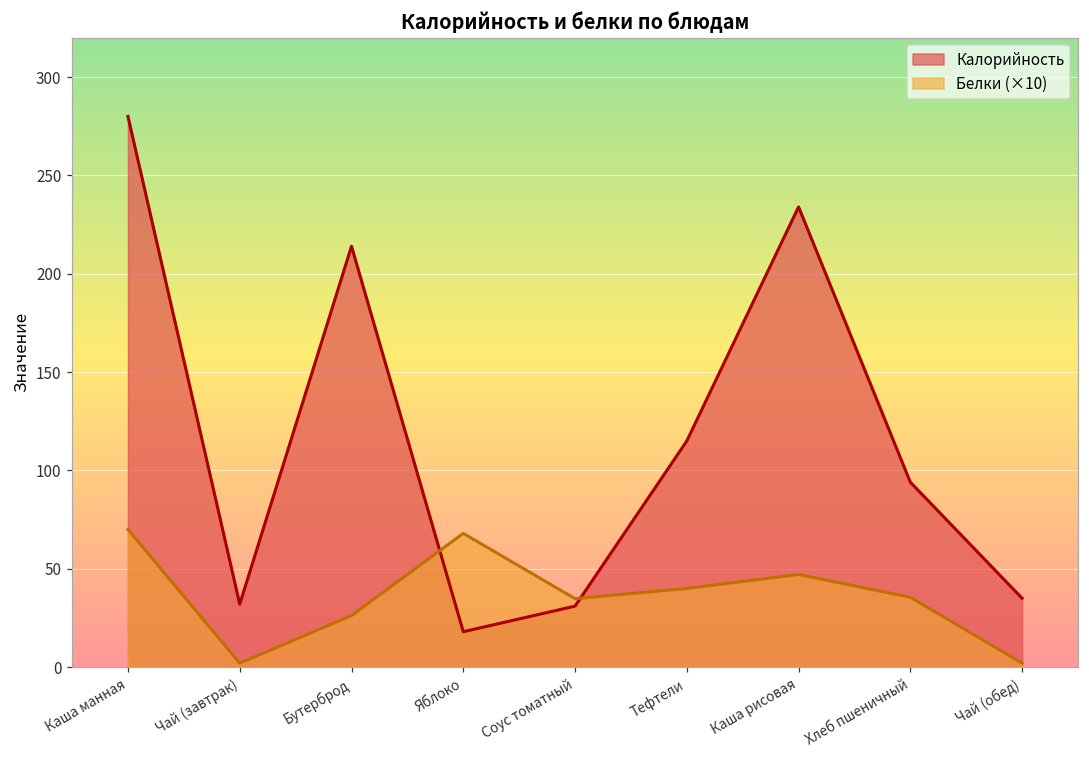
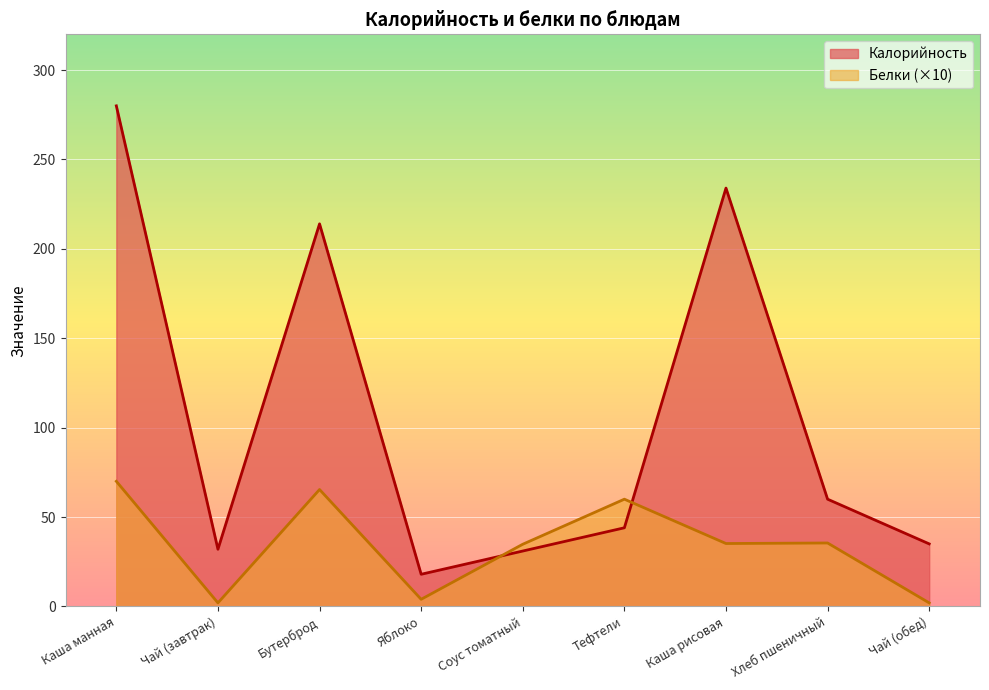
Белки (×10), Бутерброд: 26 -> 65
Белки (×10), Яблоко: 68 -> 4
Калорийность, Тефтели: 115 -> 44
Белки (×10), Тефтели: 40 -> 60
Белки (×10), Каша рисовая: 47 -> 35
Калорийность, Хлеб пшеничный: 94 -> 60
